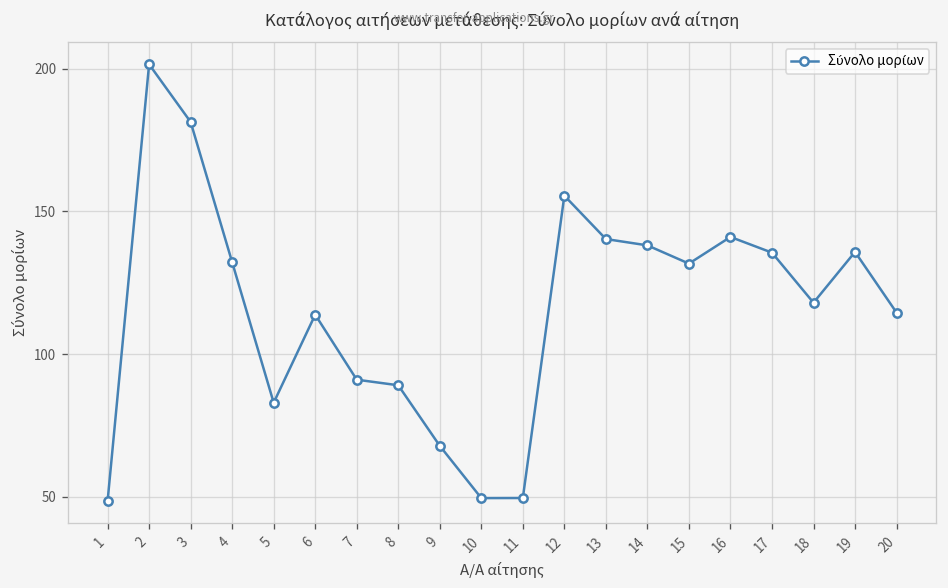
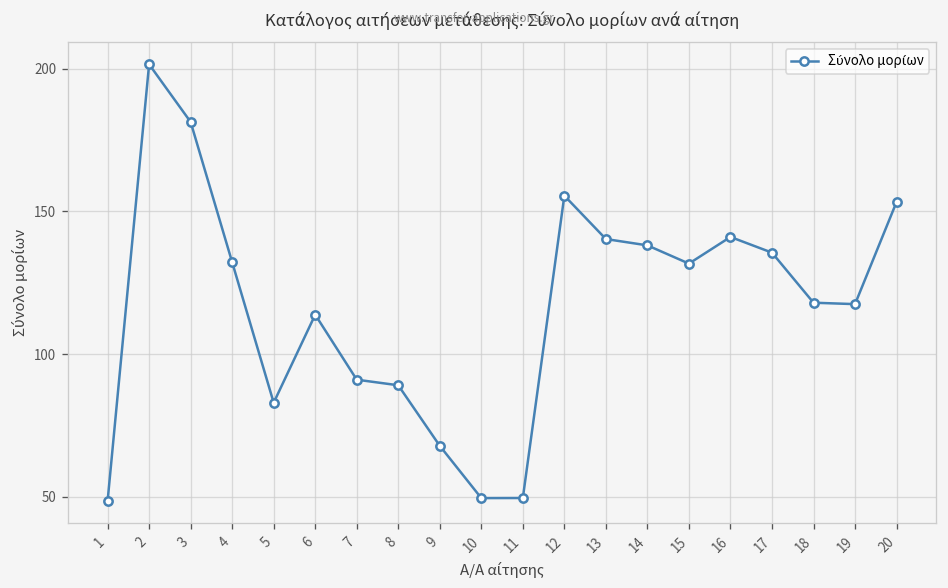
19: 136 -> 118
20: 115 -> 153
